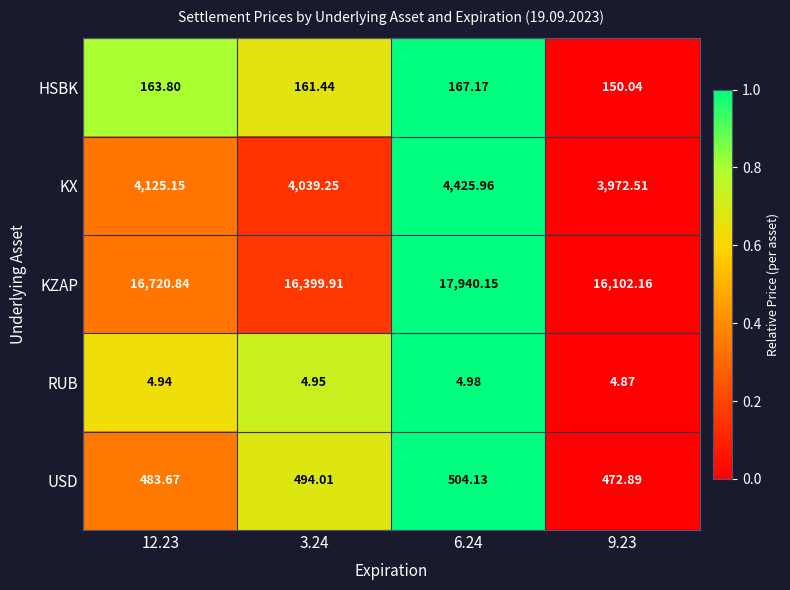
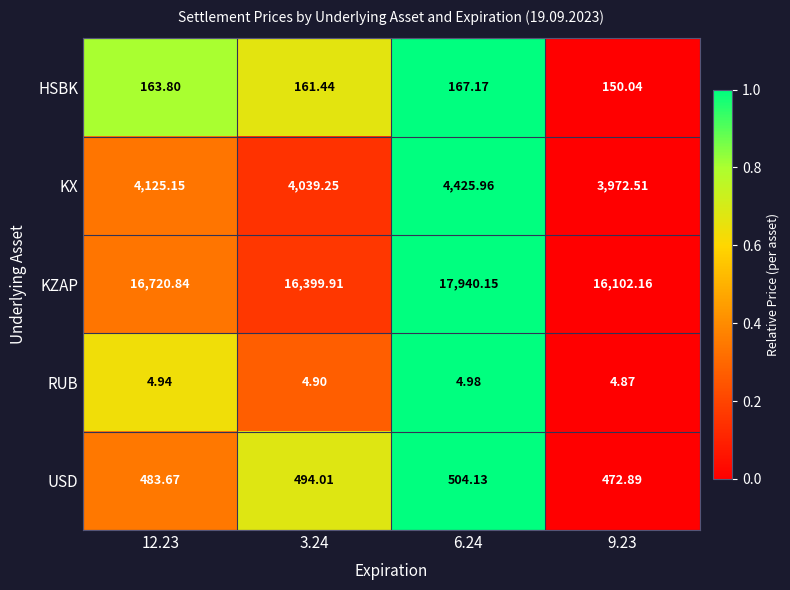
RUB, 3.24: 4.95 -> 4.90
